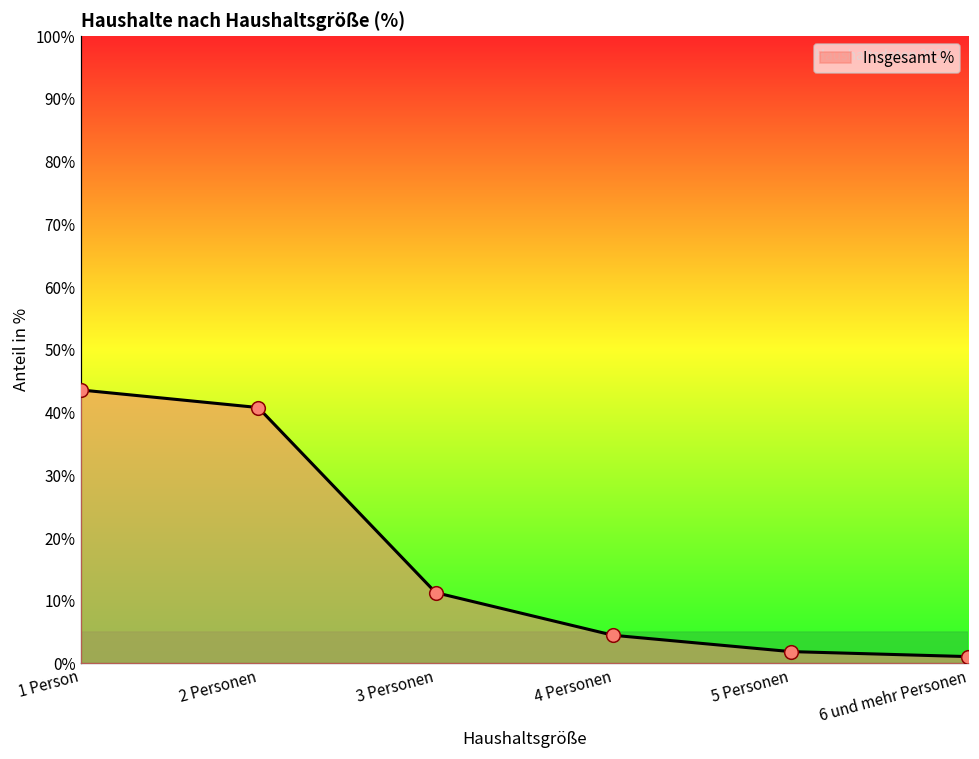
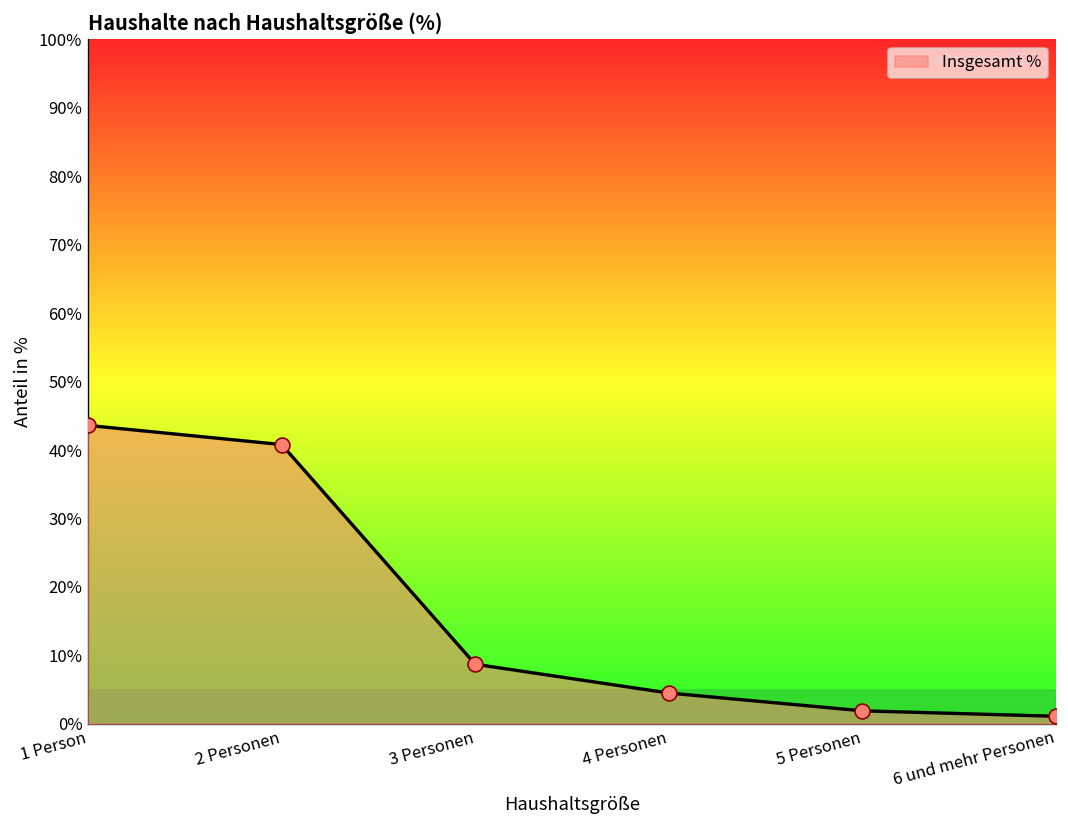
3 Personen: 11% -> 9%
